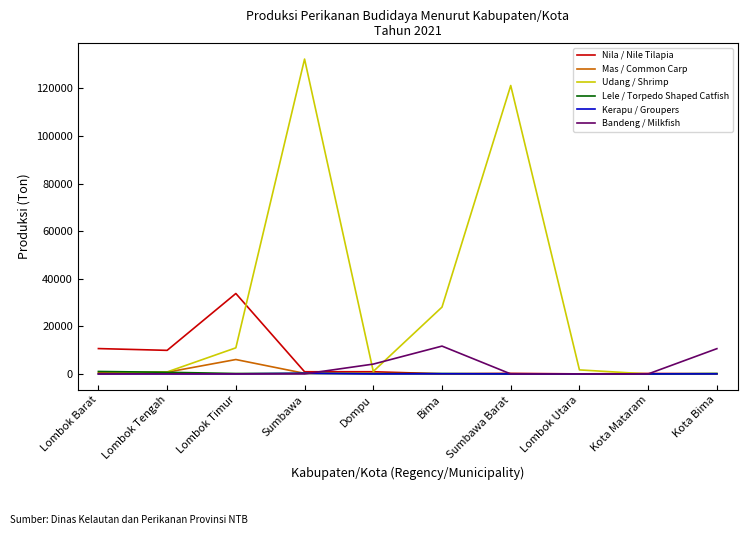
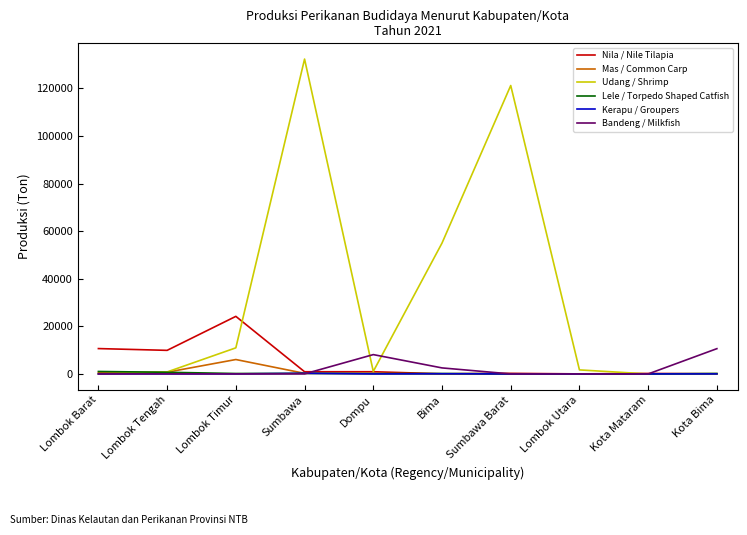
Nila / Nile Tilapia, Lombok Timur: 34000 -> 24000
Bandeng / Milkfish, Dompu: 4000 -> 8000
Udang / Shrimp, Bima: 28000 -> 55000
Bandeng / Milkfish, Bima: 12000 -> 3000
